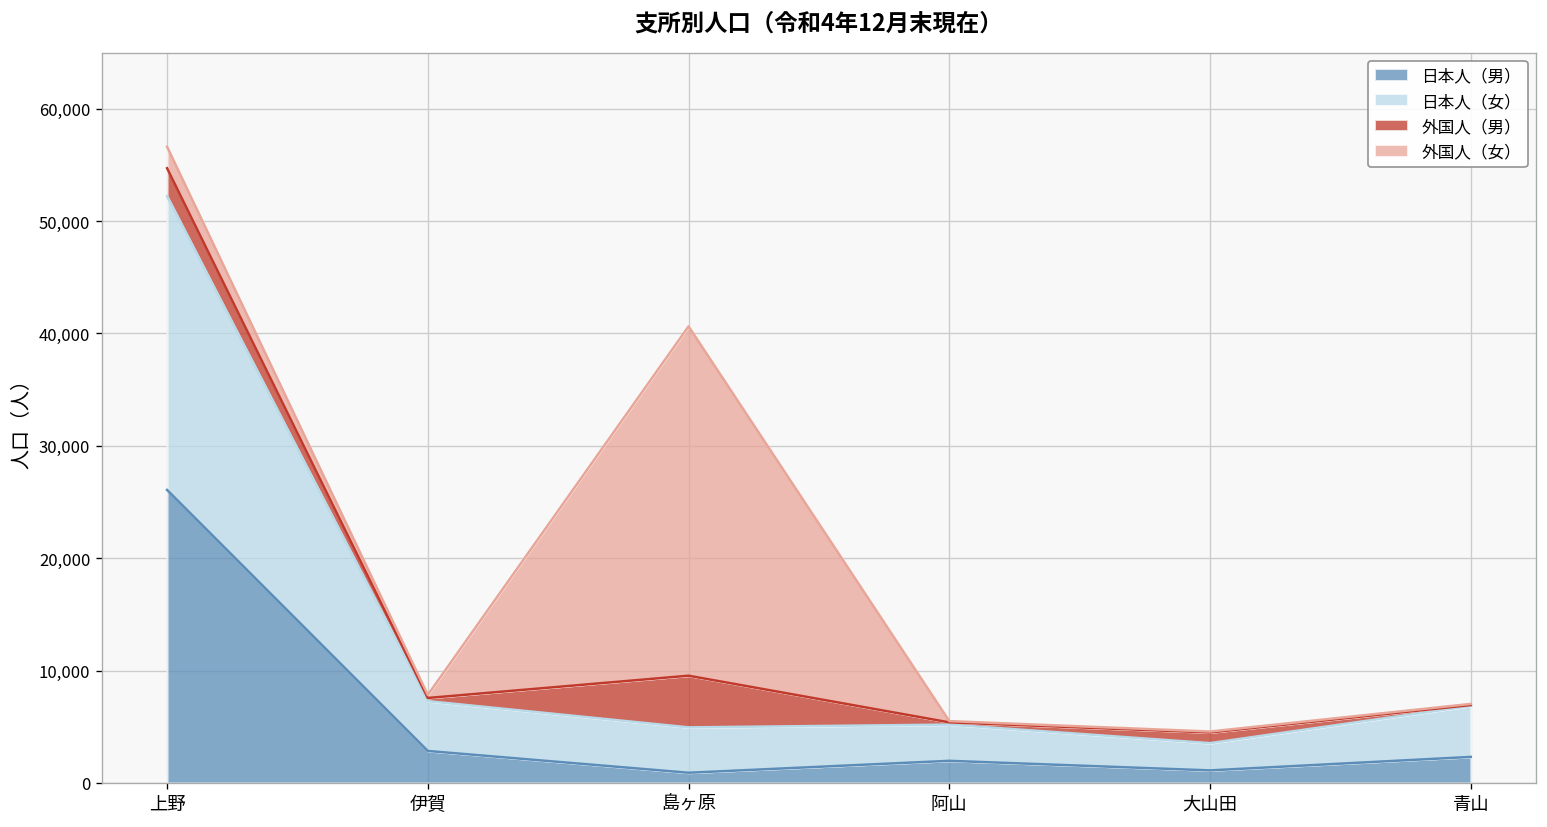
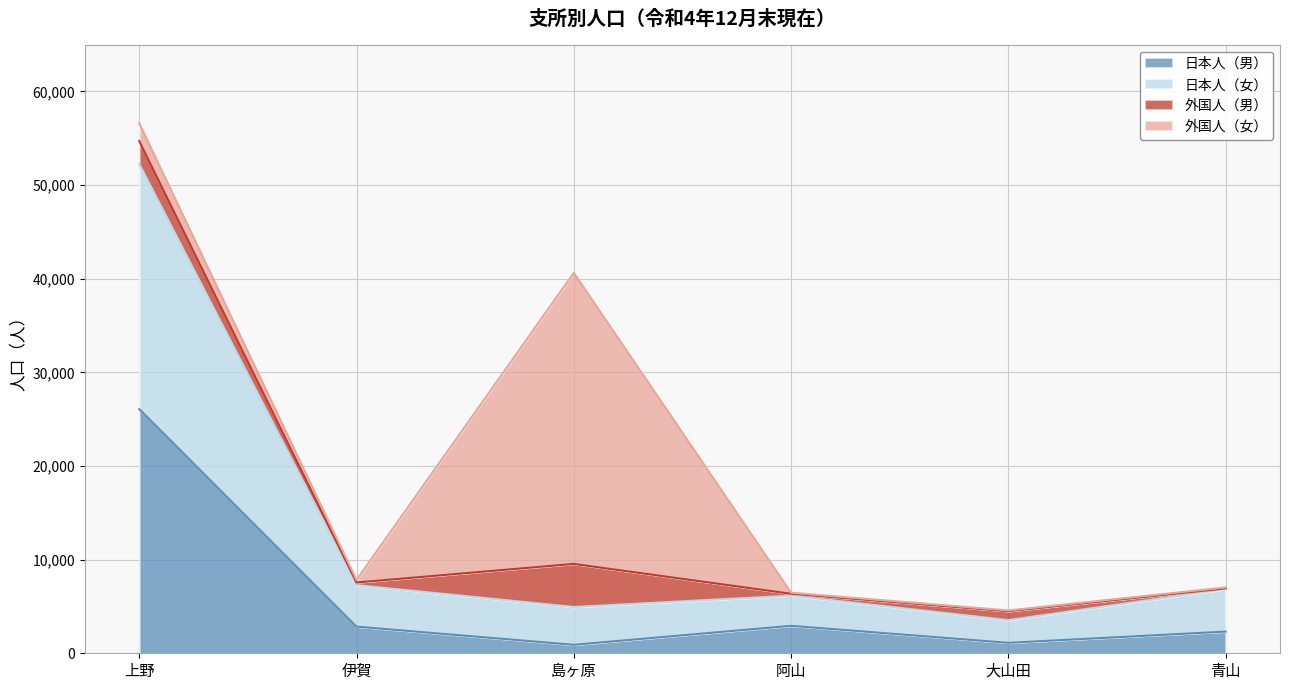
日本人（男）, 阿山: 2,000 -> 3,000
